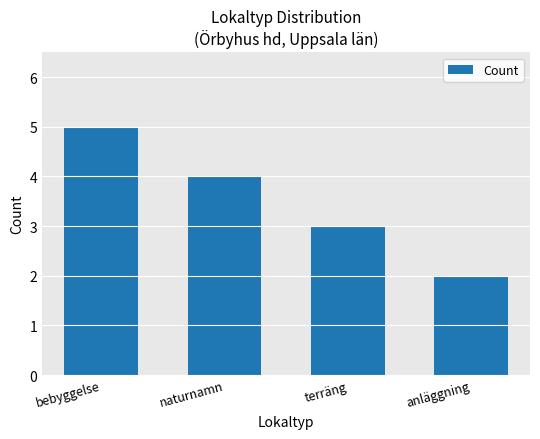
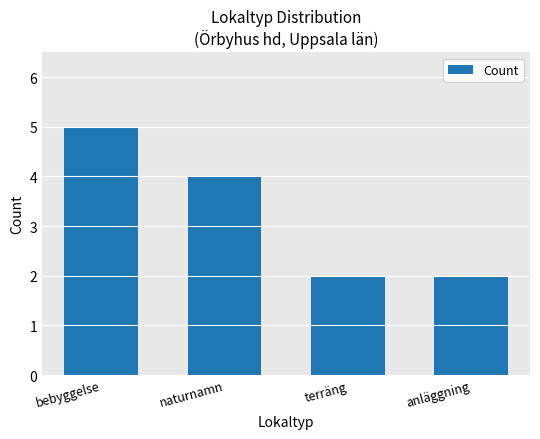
terräng: 3 -> 2
